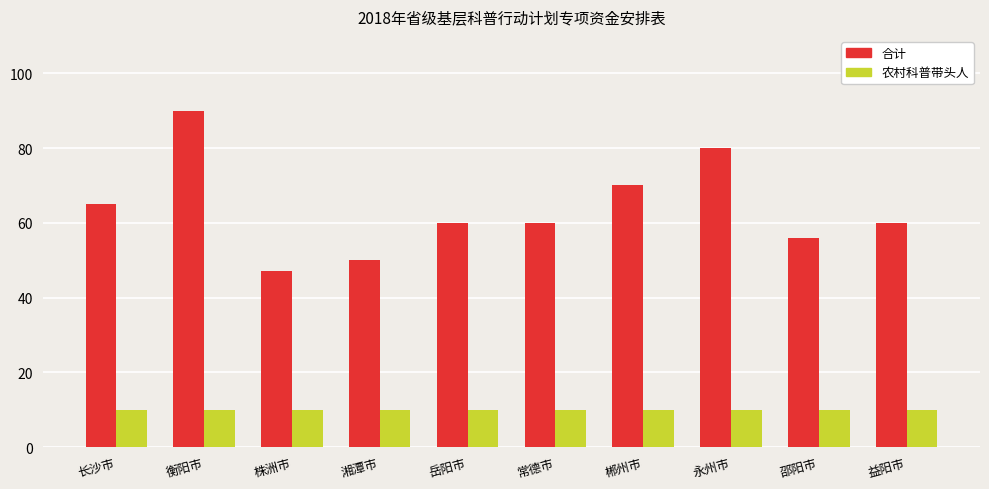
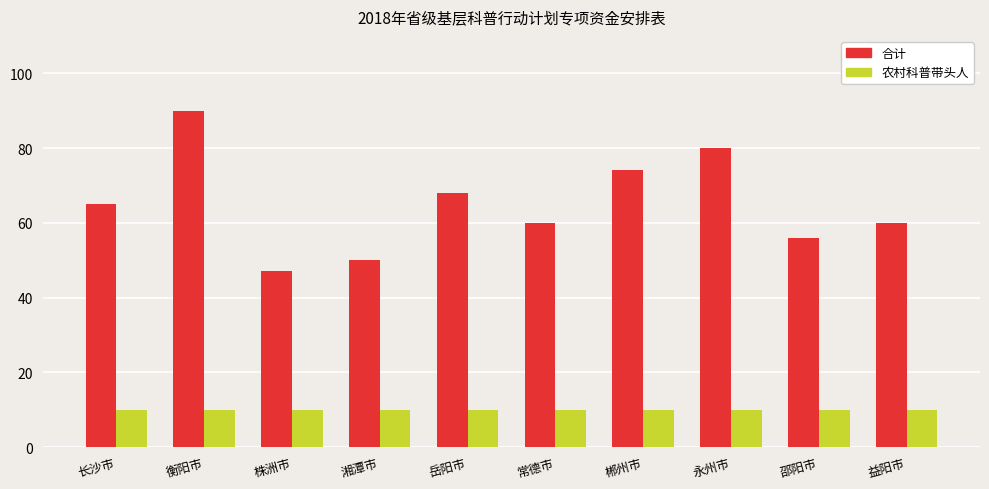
合计, 岳阳市: 60 -> 68
合计, 郴州市: 70 -> 74
